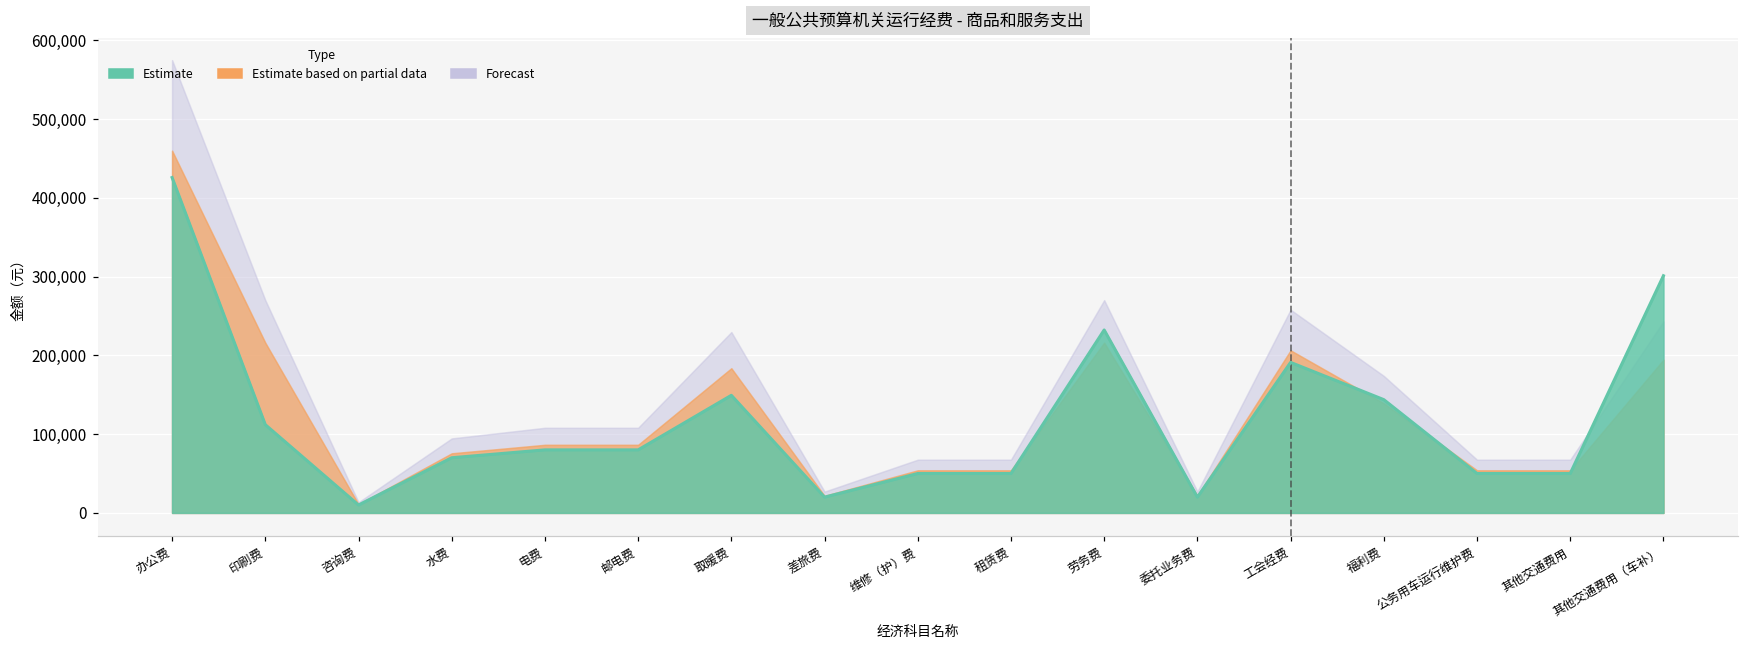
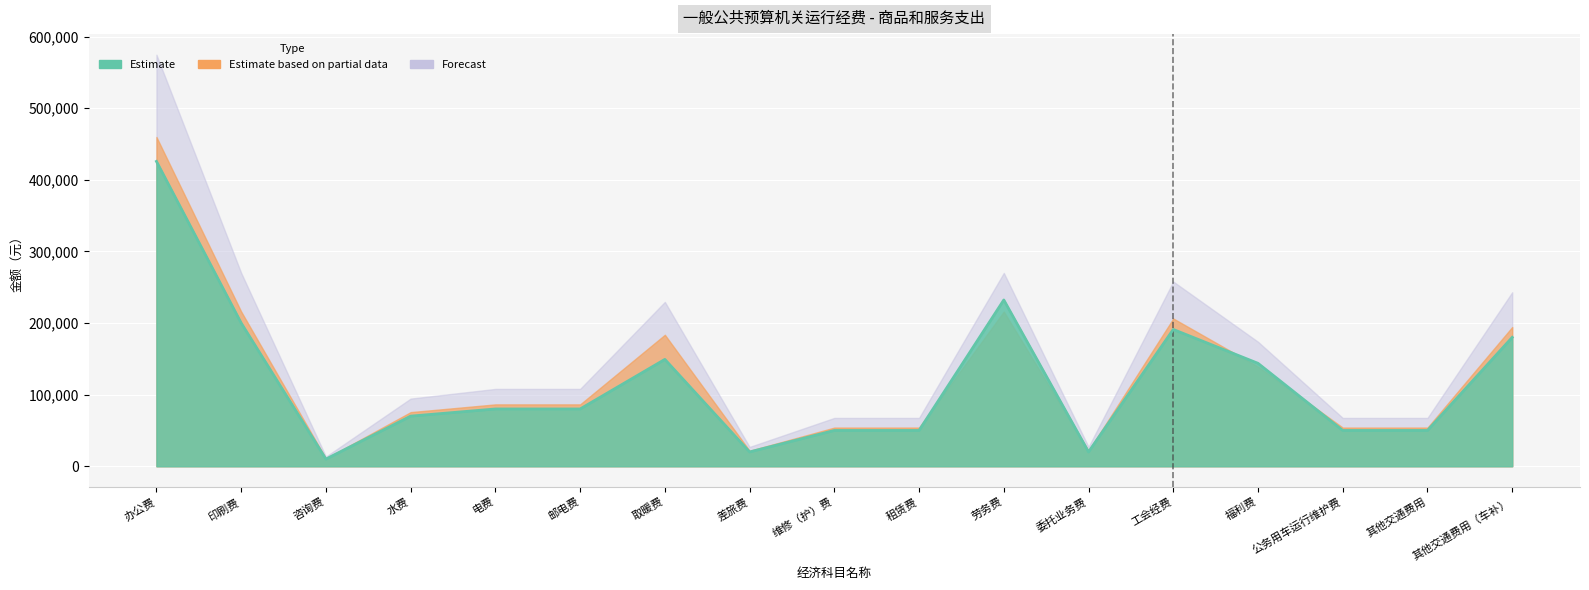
Estimate, 印刷费: 110,000 -> 200,000
Estimate, 其他交通费用（车补）: 300,000 -> 180,000
